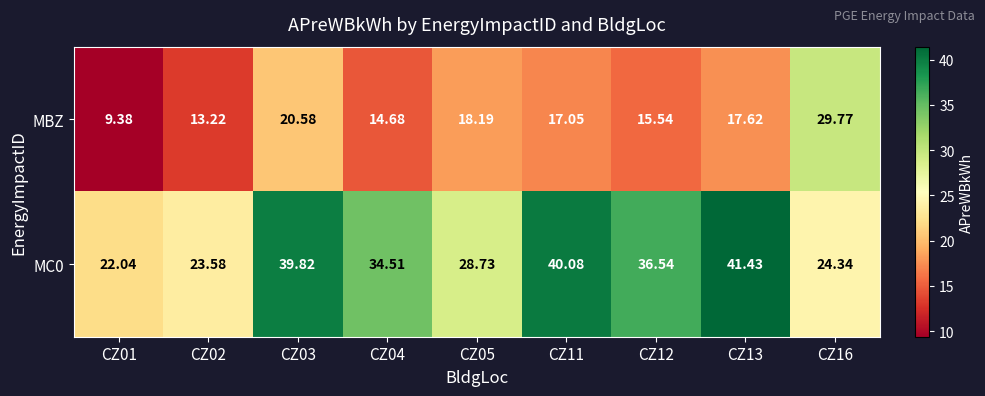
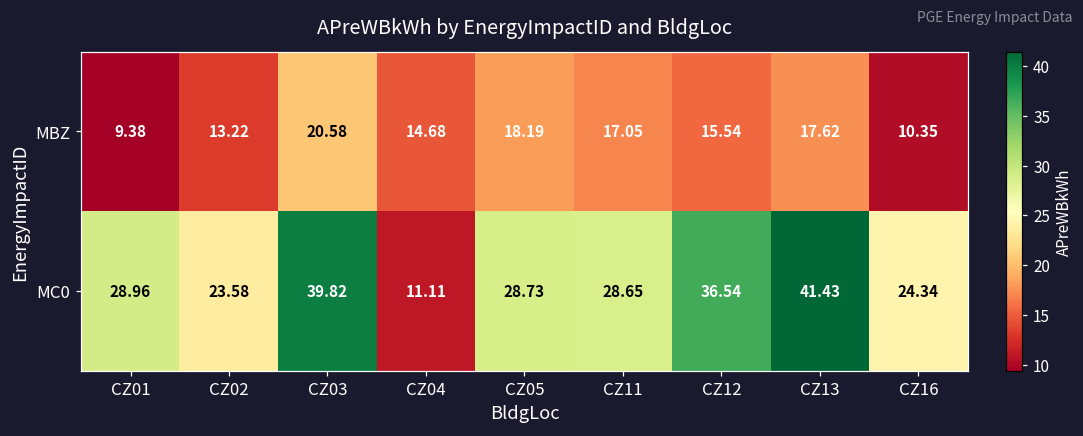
MBZ, CZ16: 29.77 -> 10.35
MC0, CZ01: 22.04 -> 28.96
MC0, CZ04: 34.51 -> 11.11
MC0, CZ11: 40.08 -> 28.65
